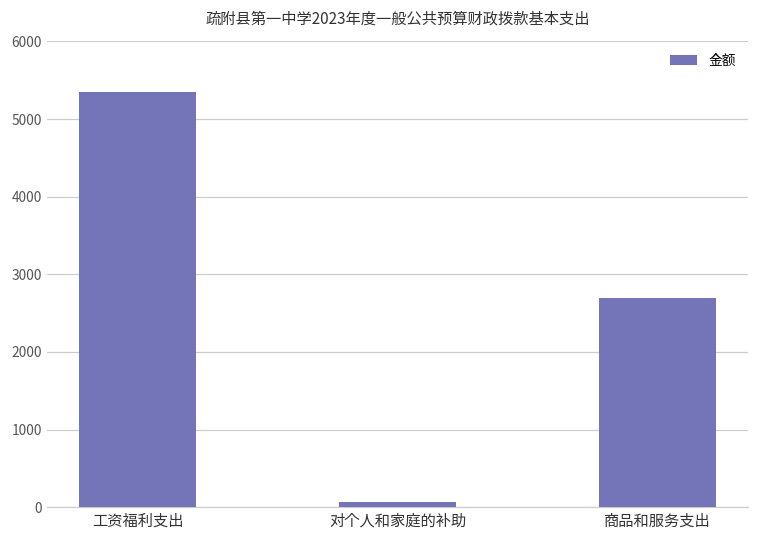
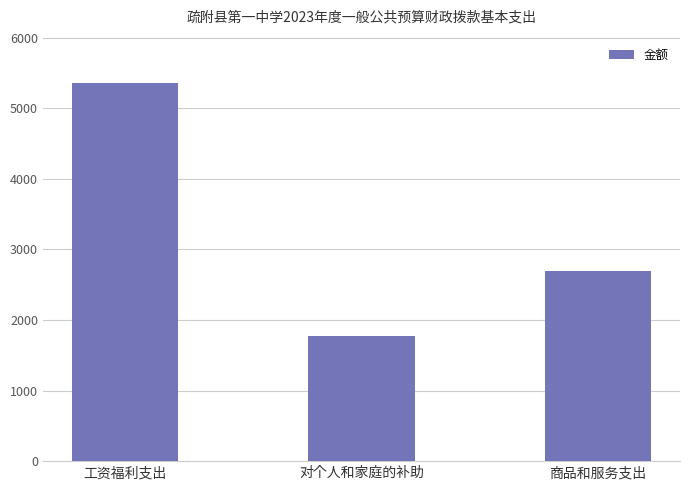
对个人和家庭的补助: 100 -> 1800
